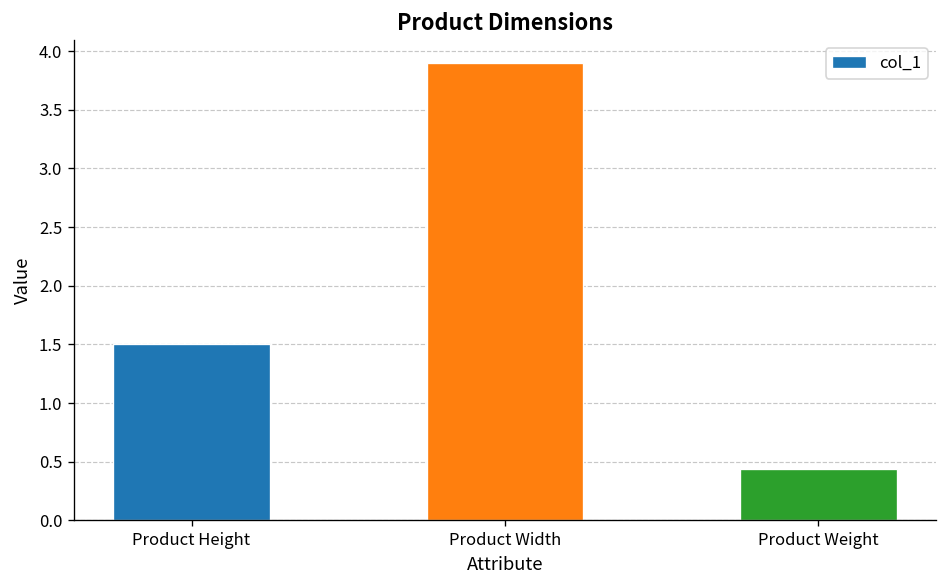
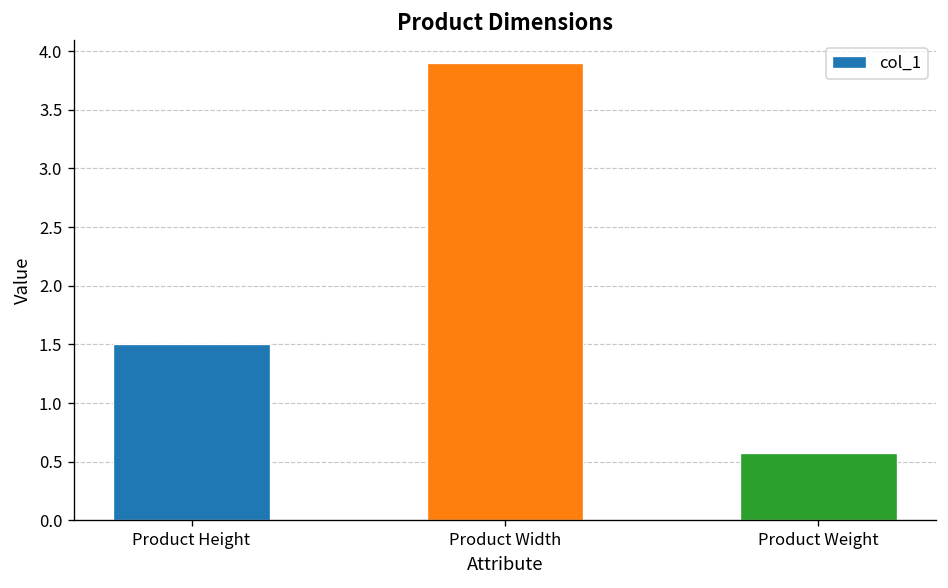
Product Weight: 0.4 -> 0.6
